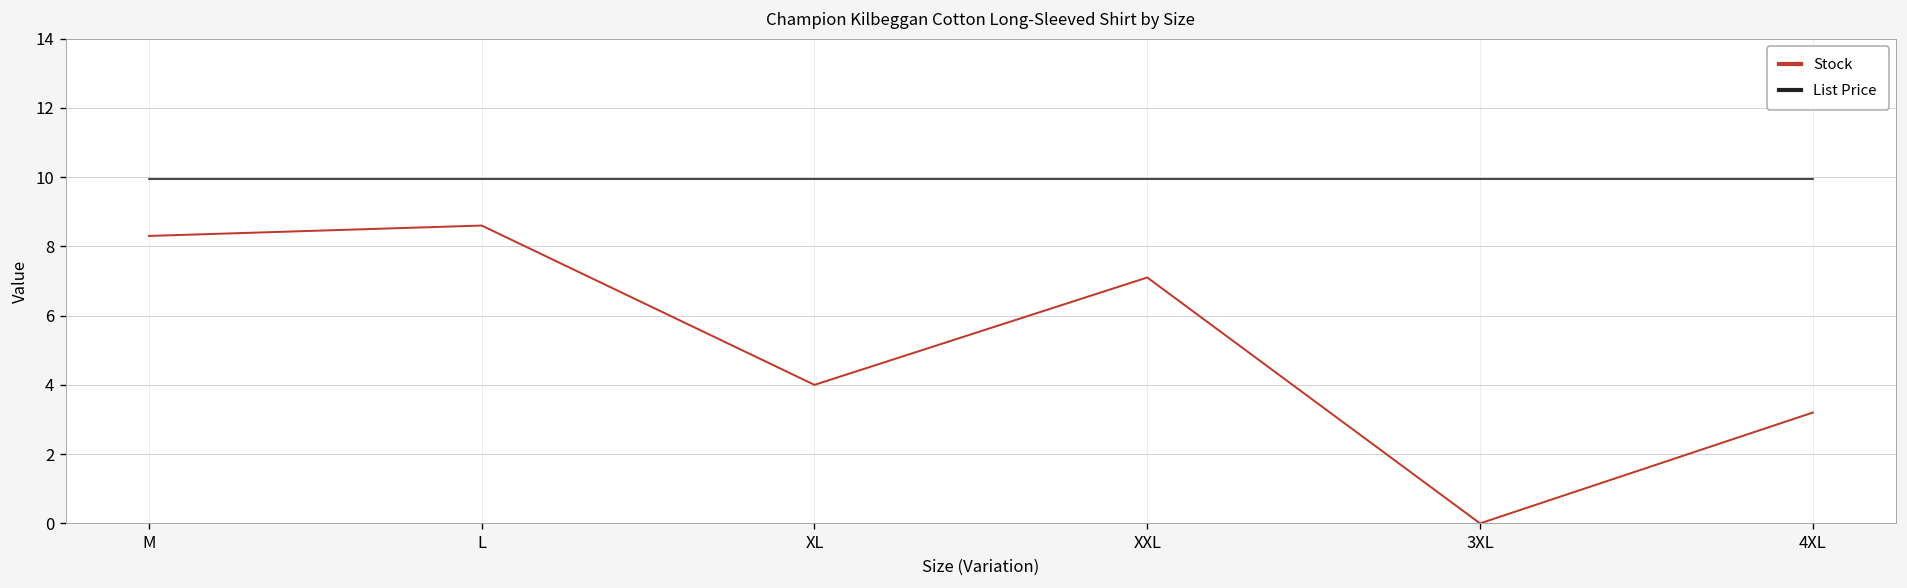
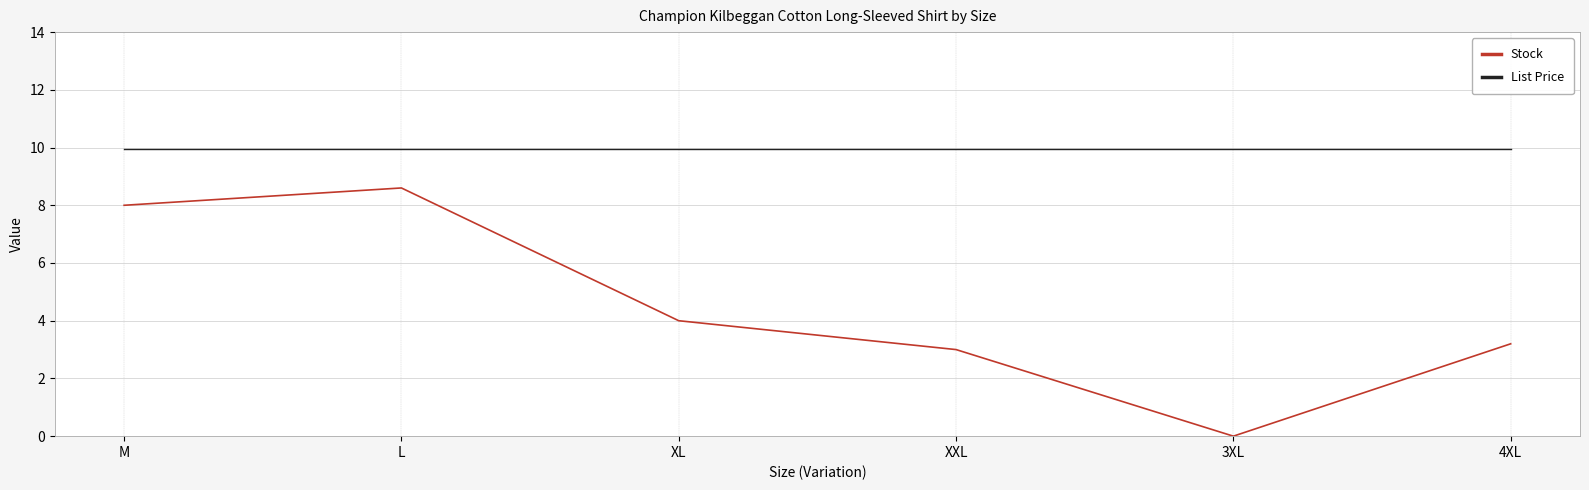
Stock, M: 8.3 -> 8.0
Stock, XXL: 7.1 -> 3.0
